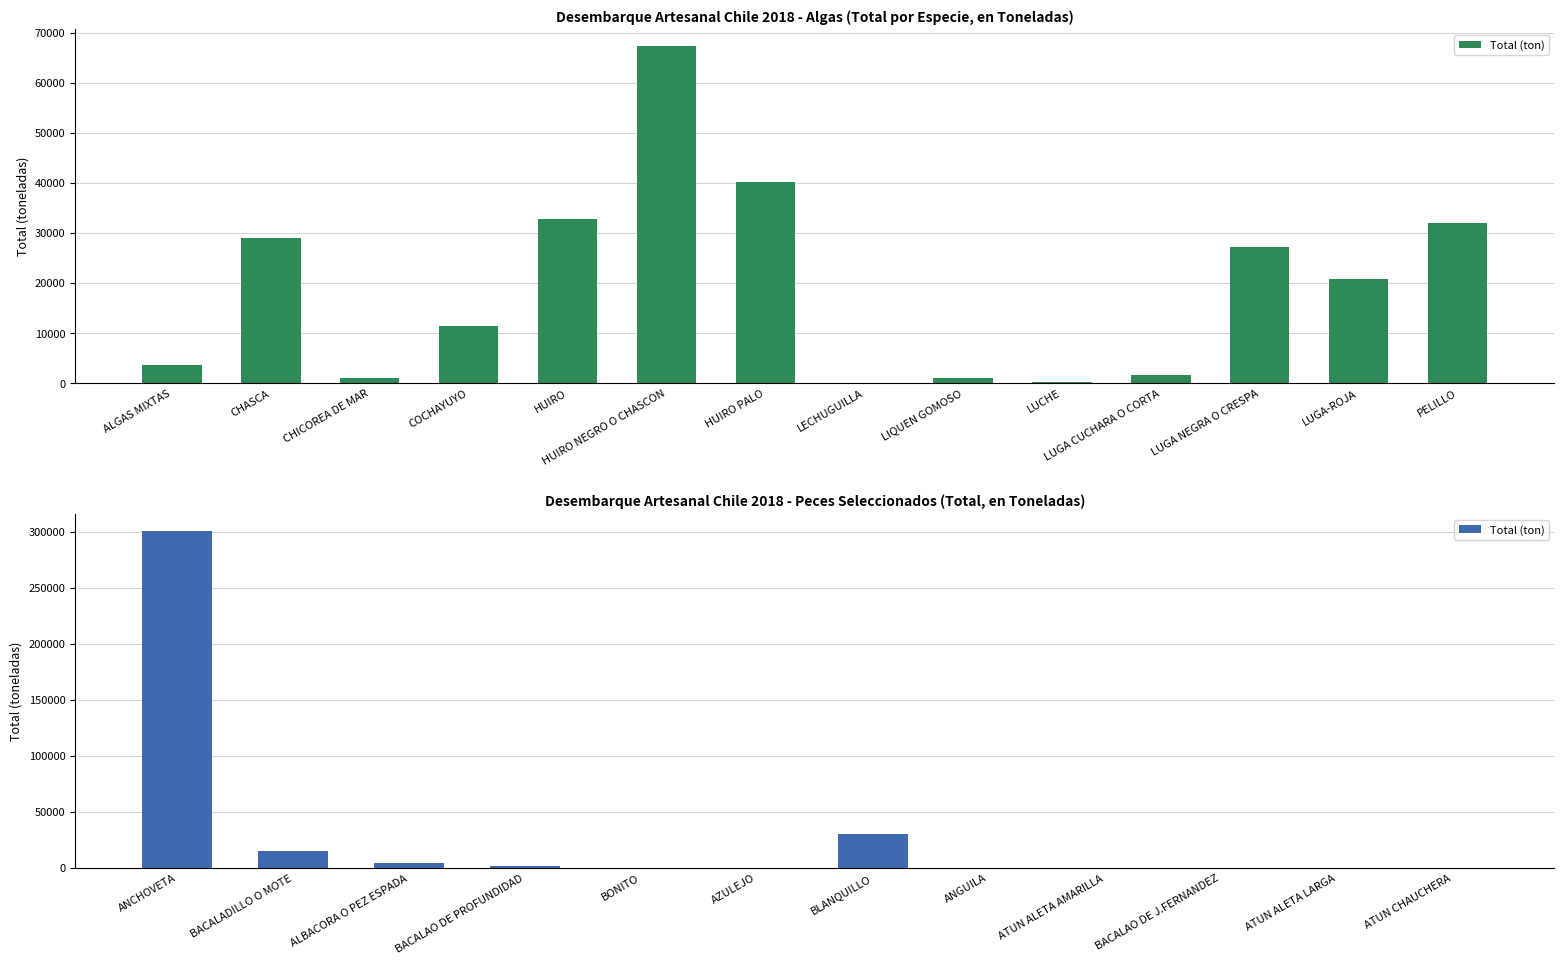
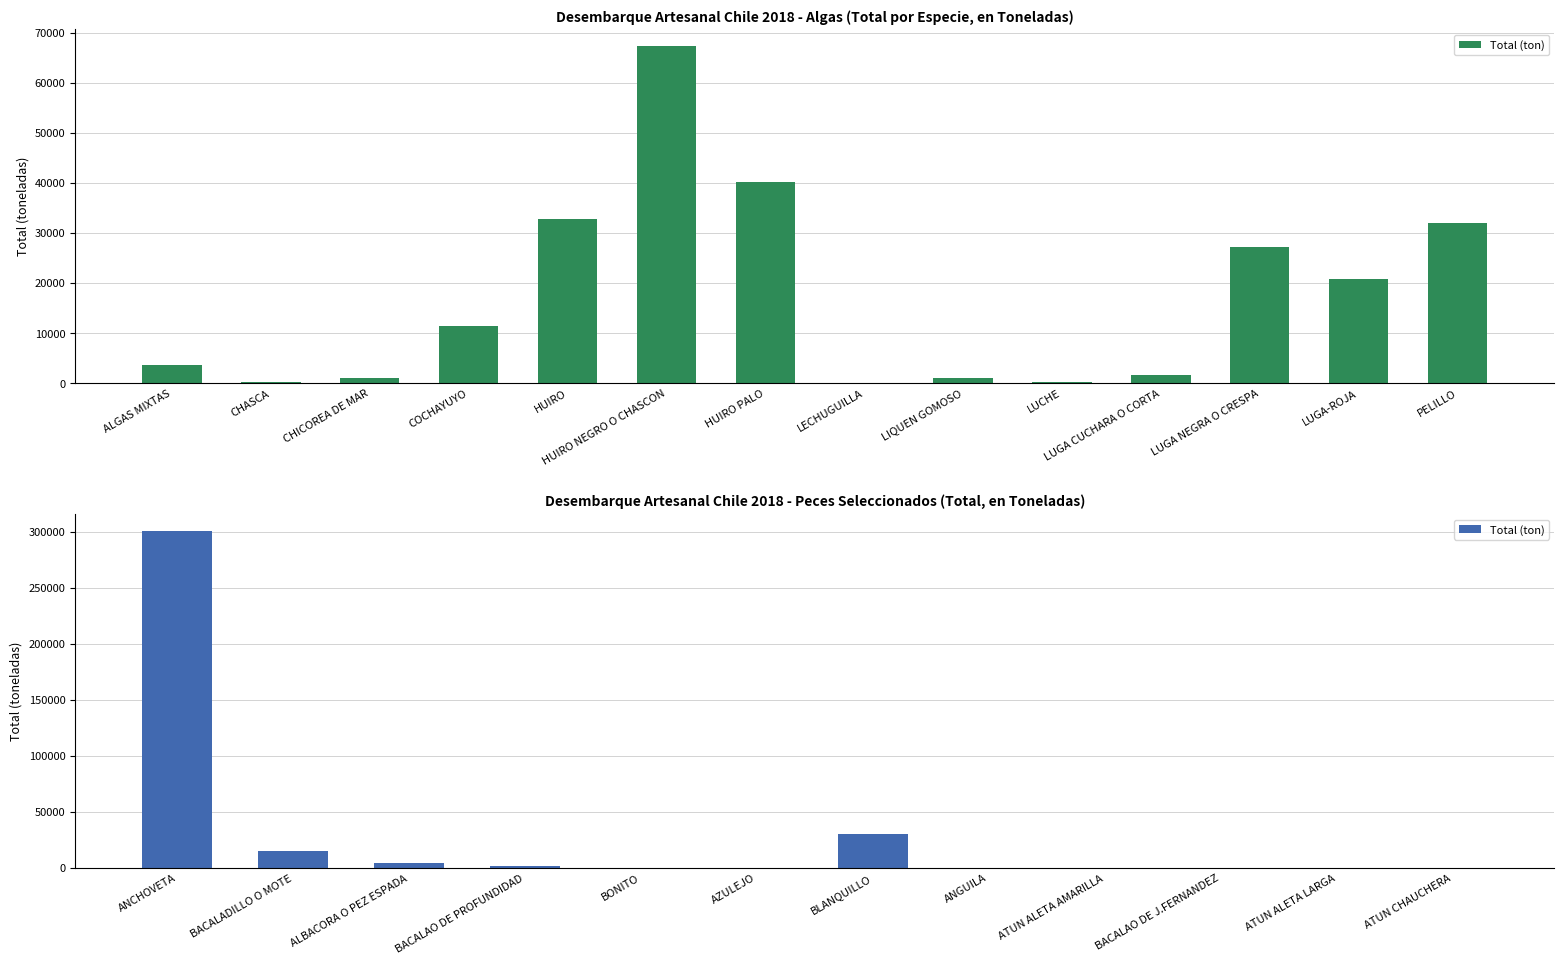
Desembarque Artesanal Chile 2018 - Algas (Total por Especie, en Toneladas), CHASCA: 29000 -> 0
